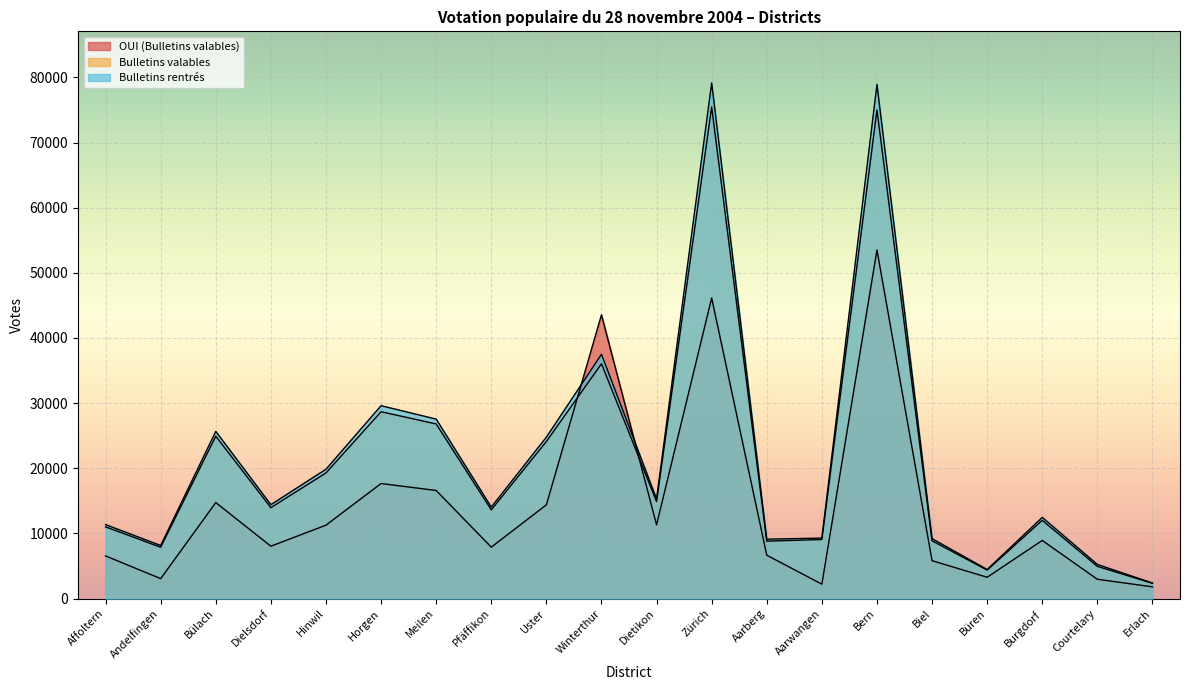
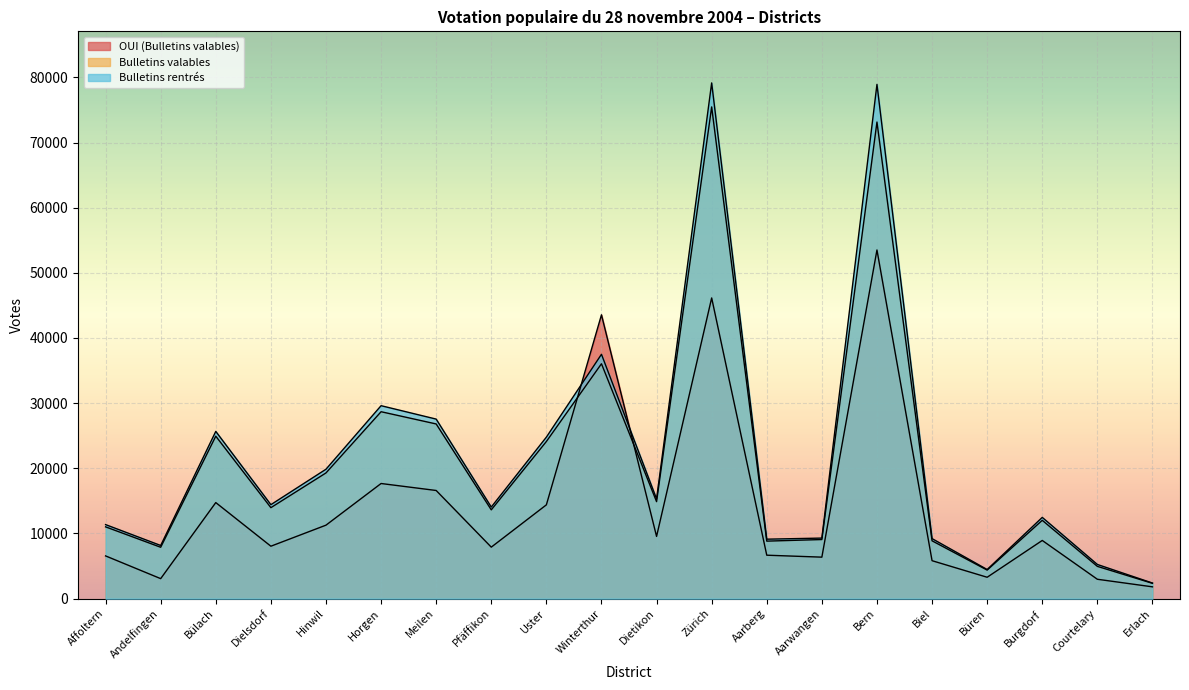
OUI (Bulletins valables), Dietikon: 11000 -> 10000
OUI (Bulletins valables), Aarwangen: 2000 -> 6000
Bulletins valables, Bern: 75000 -> 73000
